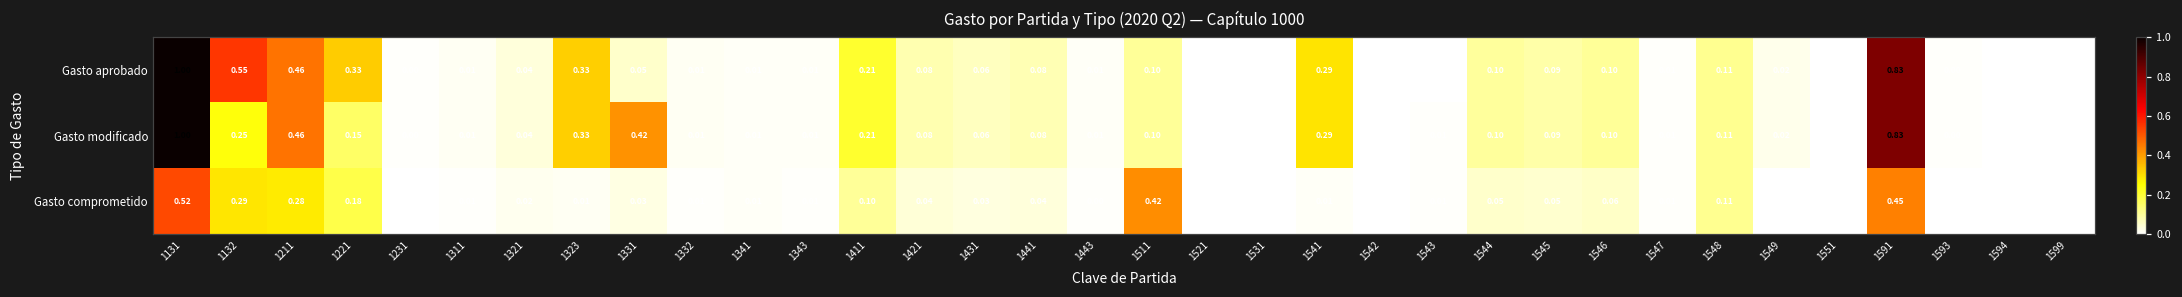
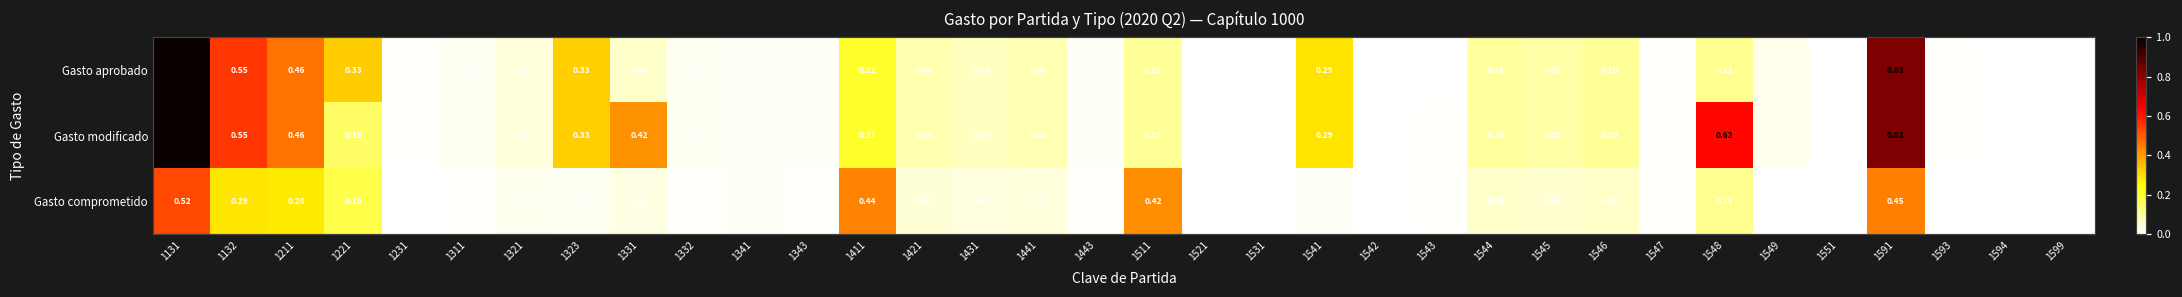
Gasto modificado, 1132: 0.25 -> 0.55
Gasto modificado, 1548: 0.11 -> 0.62
Gasto comprometido, 1411: 0.10 -> 0.44
